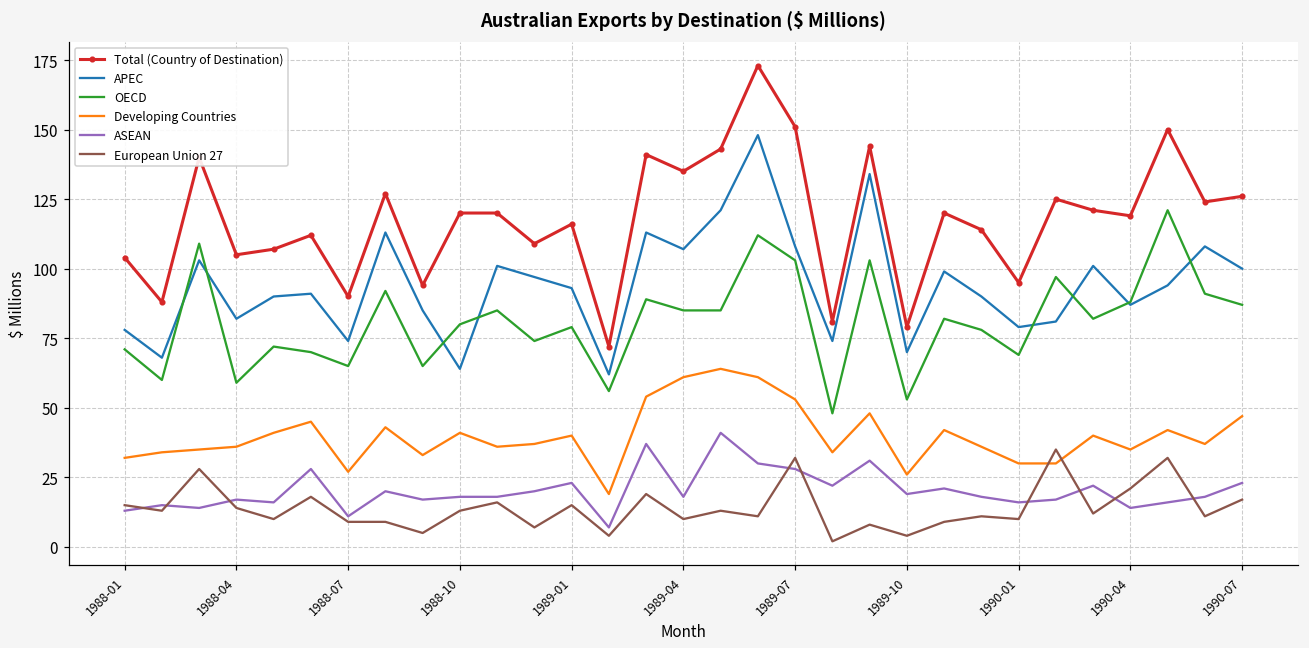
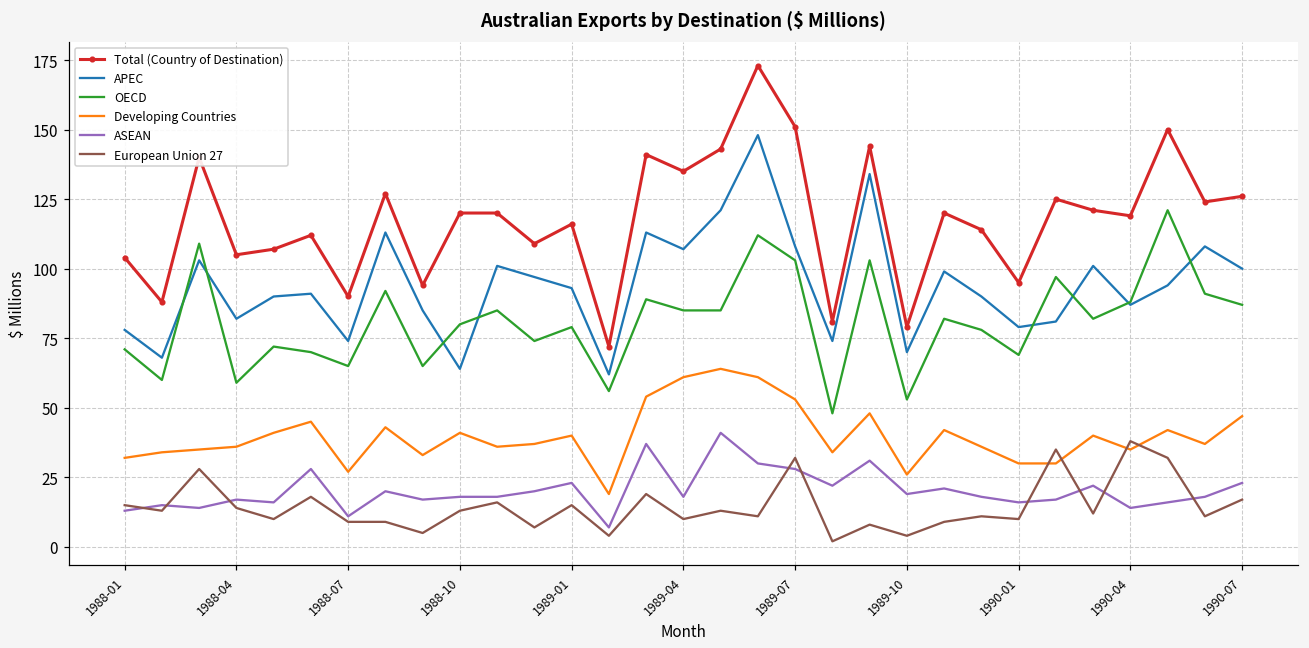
European Union 27, 1990-04: 21 -> 38
